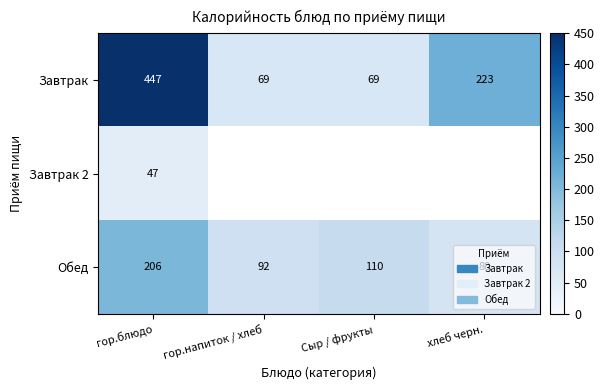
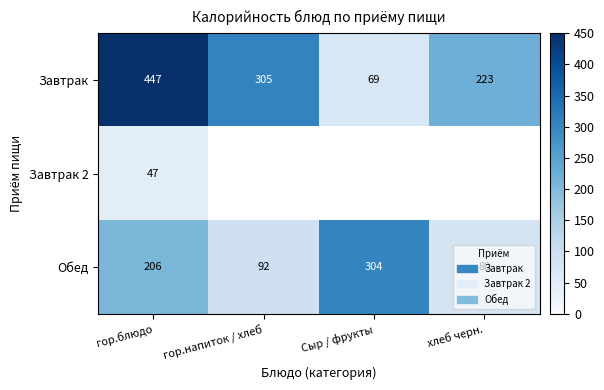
Завтрак, гор.напиток / хлеб: 69 -> 305
Обед, Сыр / фрукты: 110 -> 304
